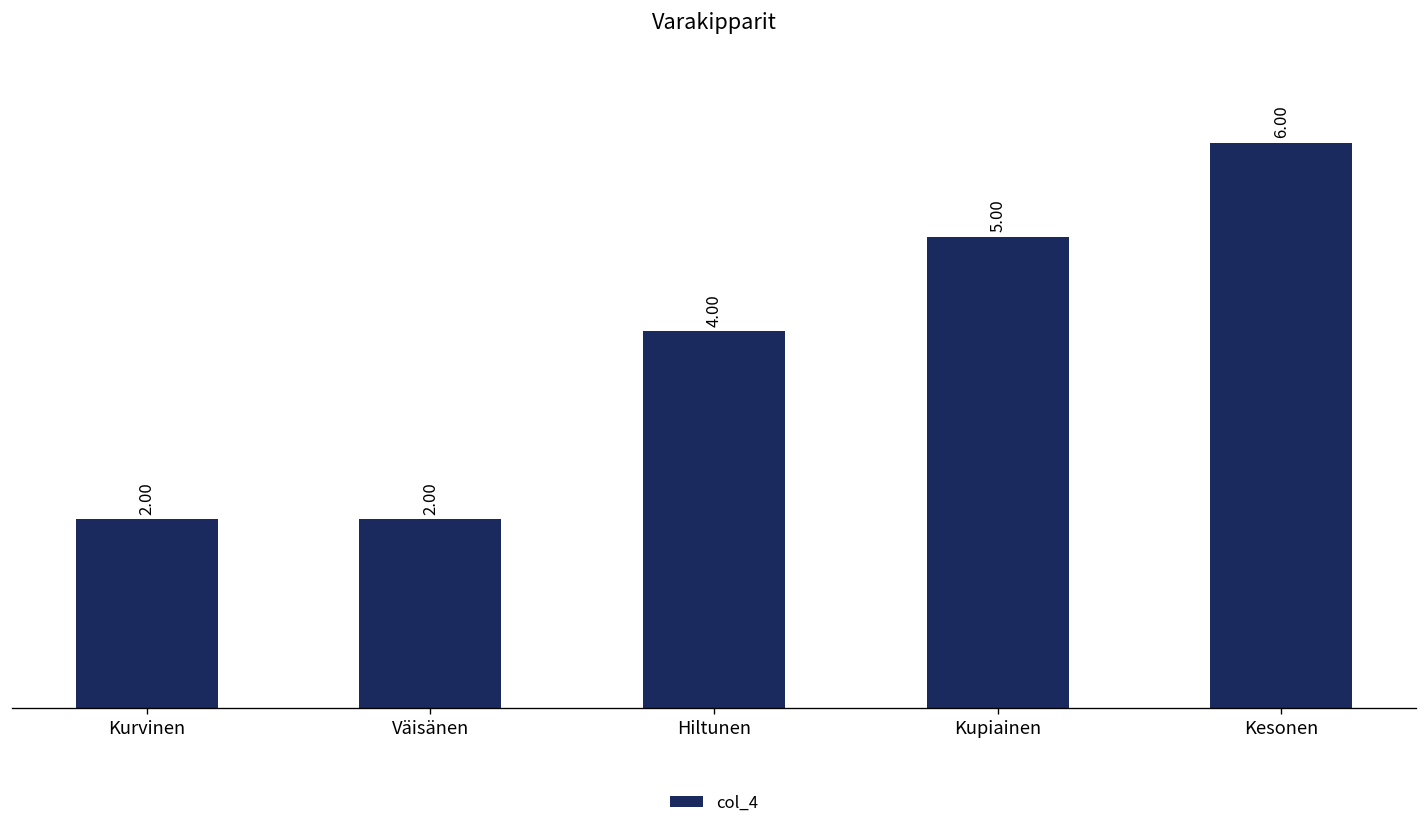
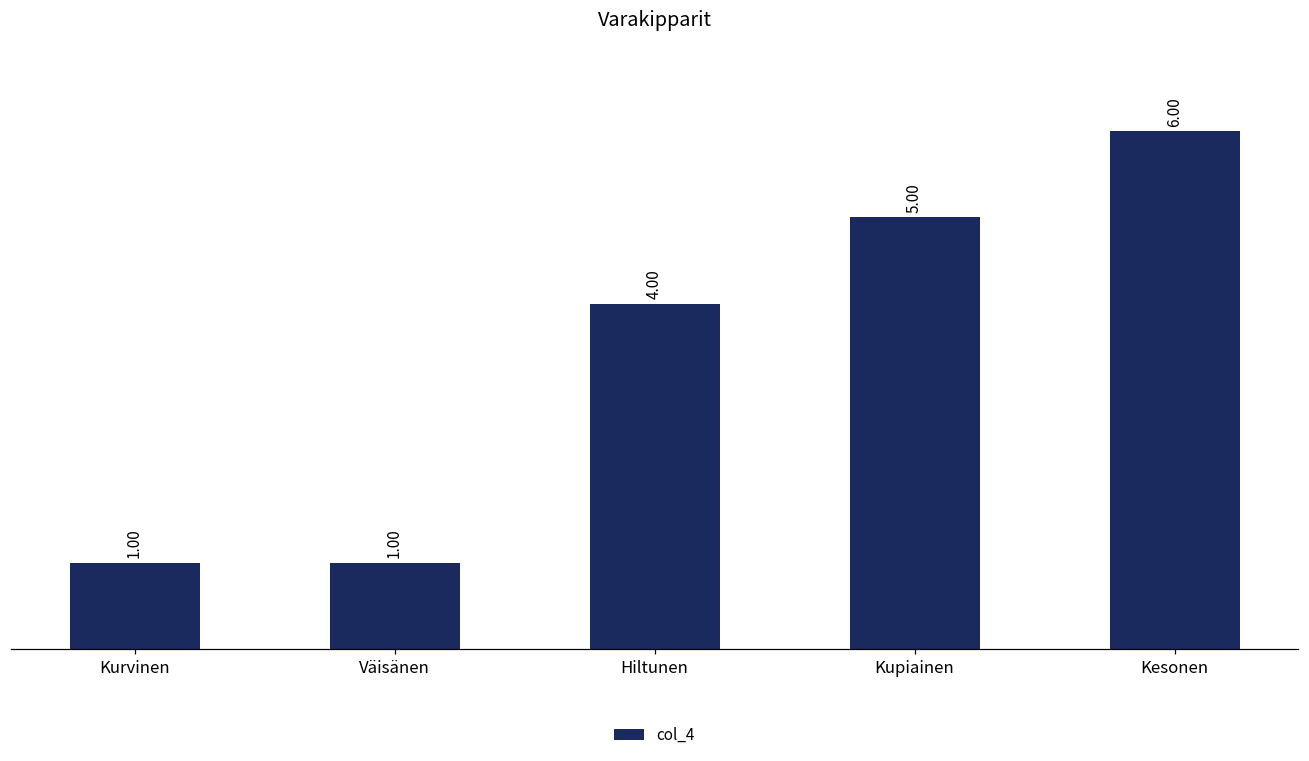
Kurvinen: 2.00 -> 1.00
Väisänen: 2.00 -> 1.00
